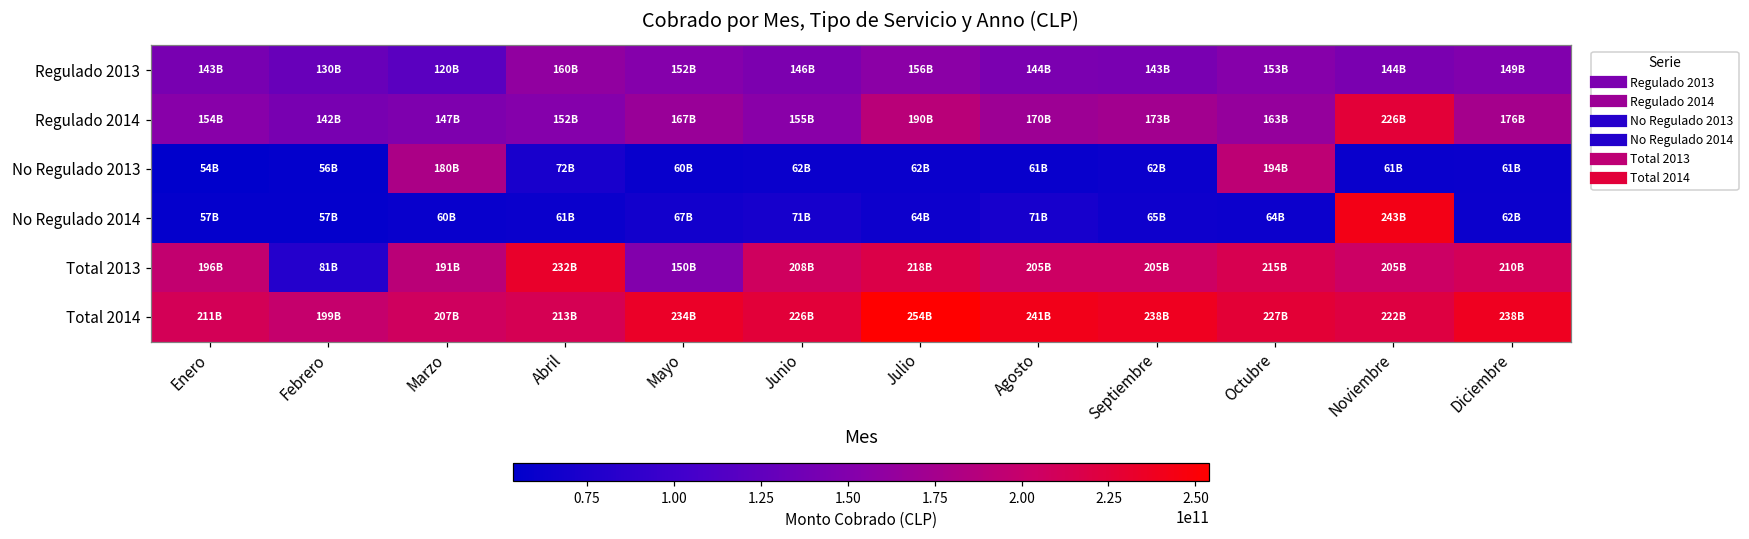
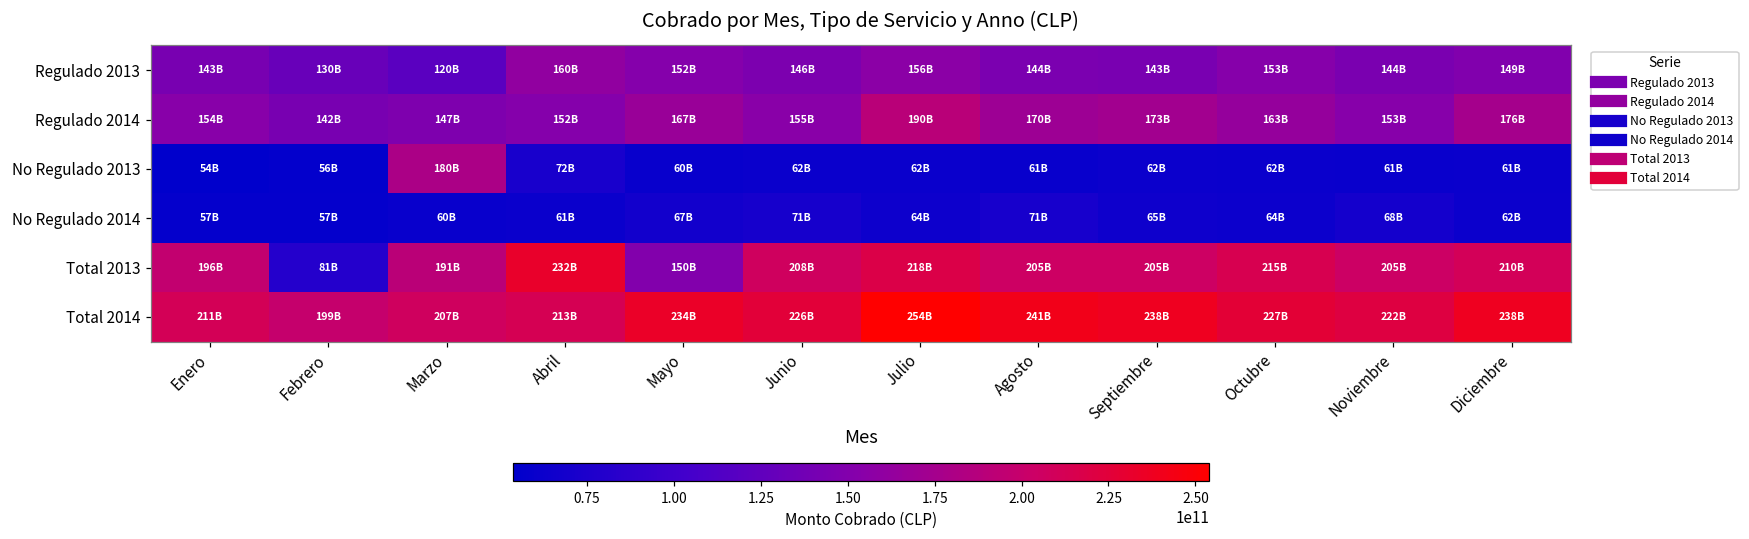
Regulado 2014, Noviembre: 226B -> 153B
No Regulado 2013, Octubre: 194B -> 62B
No Regulado 2014, Noviembre: 243B -> 68B
